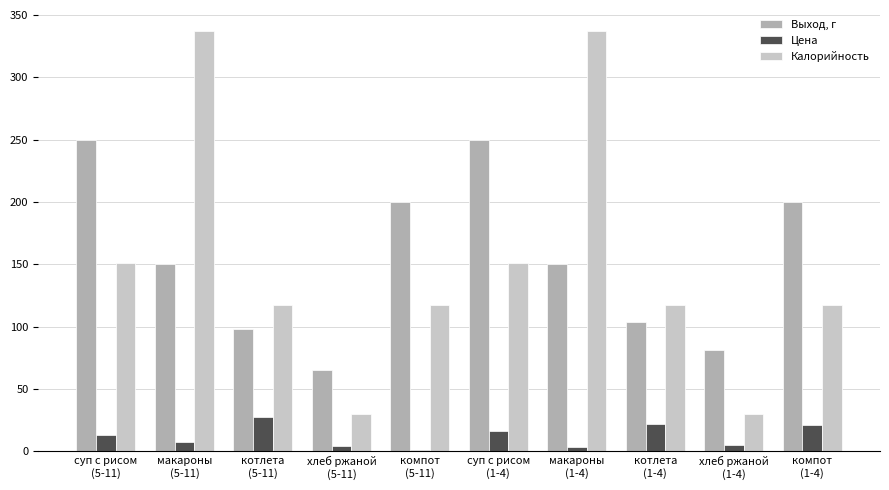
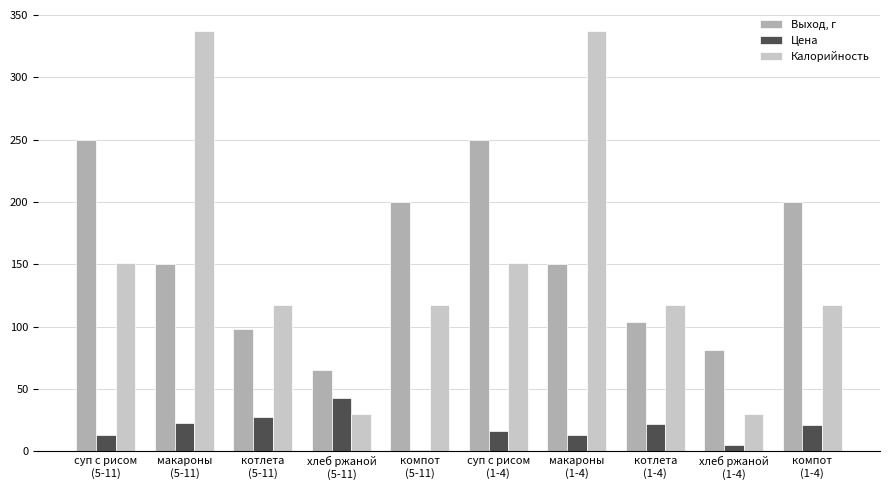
Цена, макароны (5-11): 8 -> 23
Цена, хлеб ржаной (5-11): 4 -> 43
Цена, макароны (1-4): 4 -> 13
